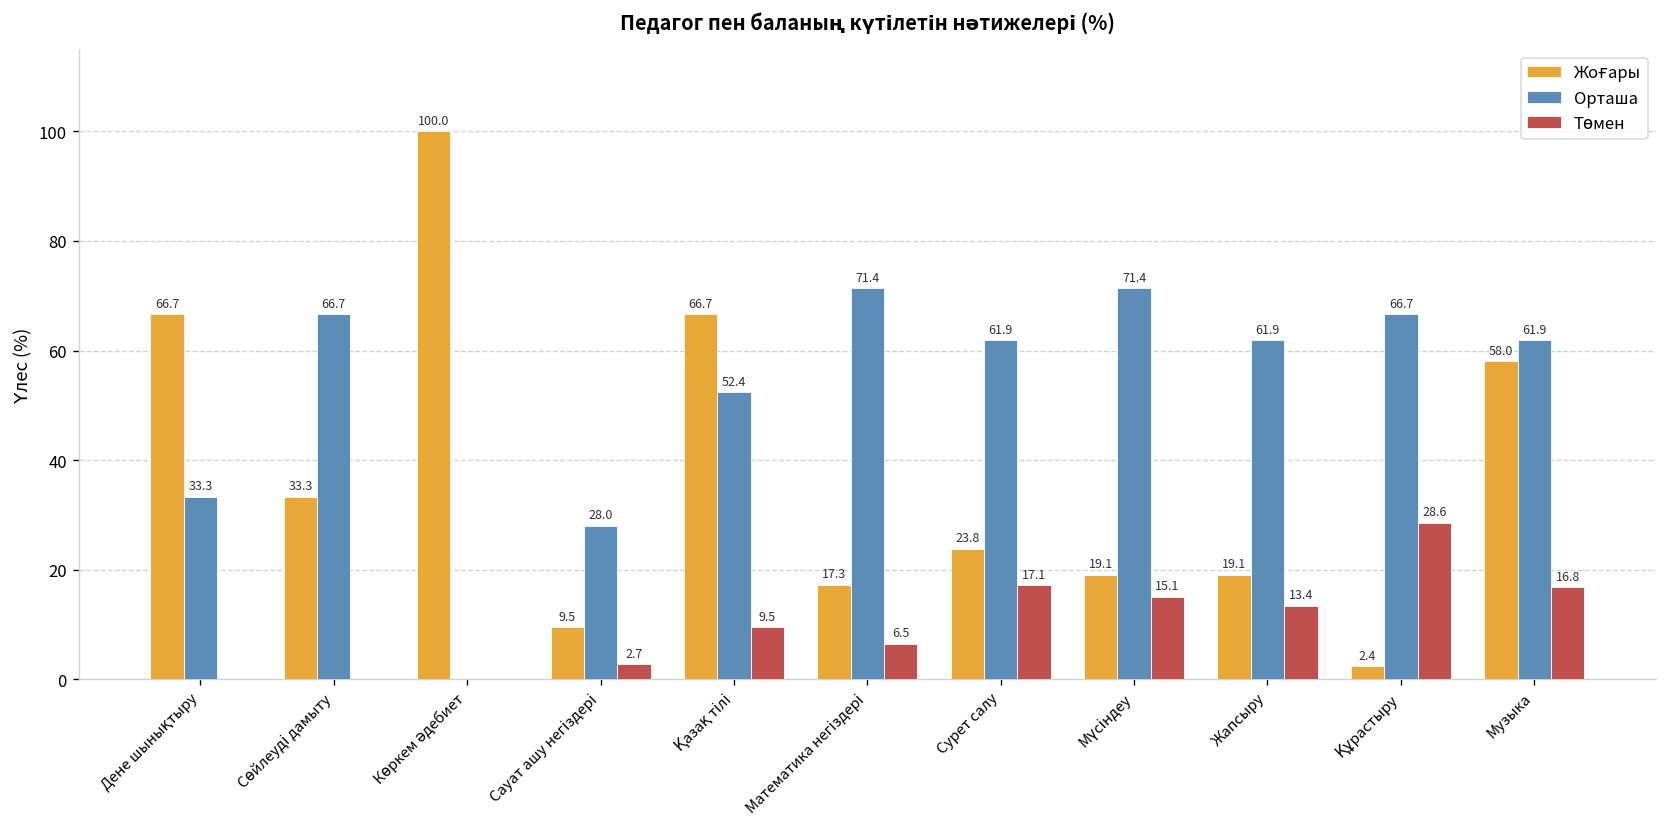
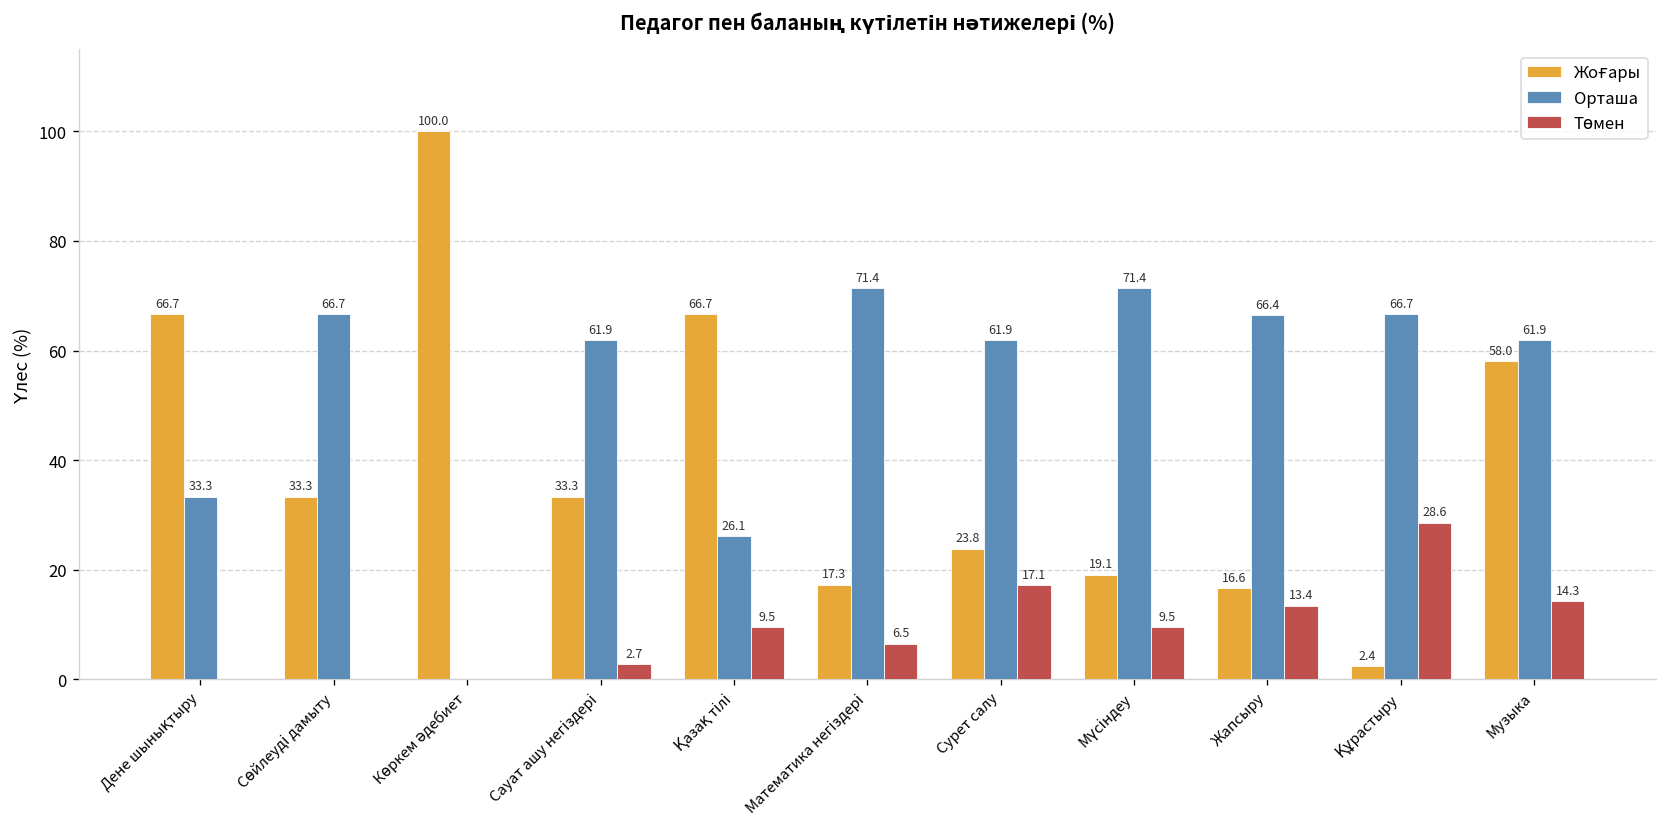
Жоғары, Сауат ашу негіздері: 9.5 -> 33.3
Орташа, Сауат ашу негіздері: 28.0 -> 61.9
Орташа, Қазақ тілі: 52.4 -> 26.1
Төмен, Мүсіндеу: 15.1 -> 9.5
Жоғары, Жапсыру: 19.1 -> 16.6
Орташа, Жапсыру: 61.9 -> 66.4
Төмен, Музыка: 16.8 -> 14.3
